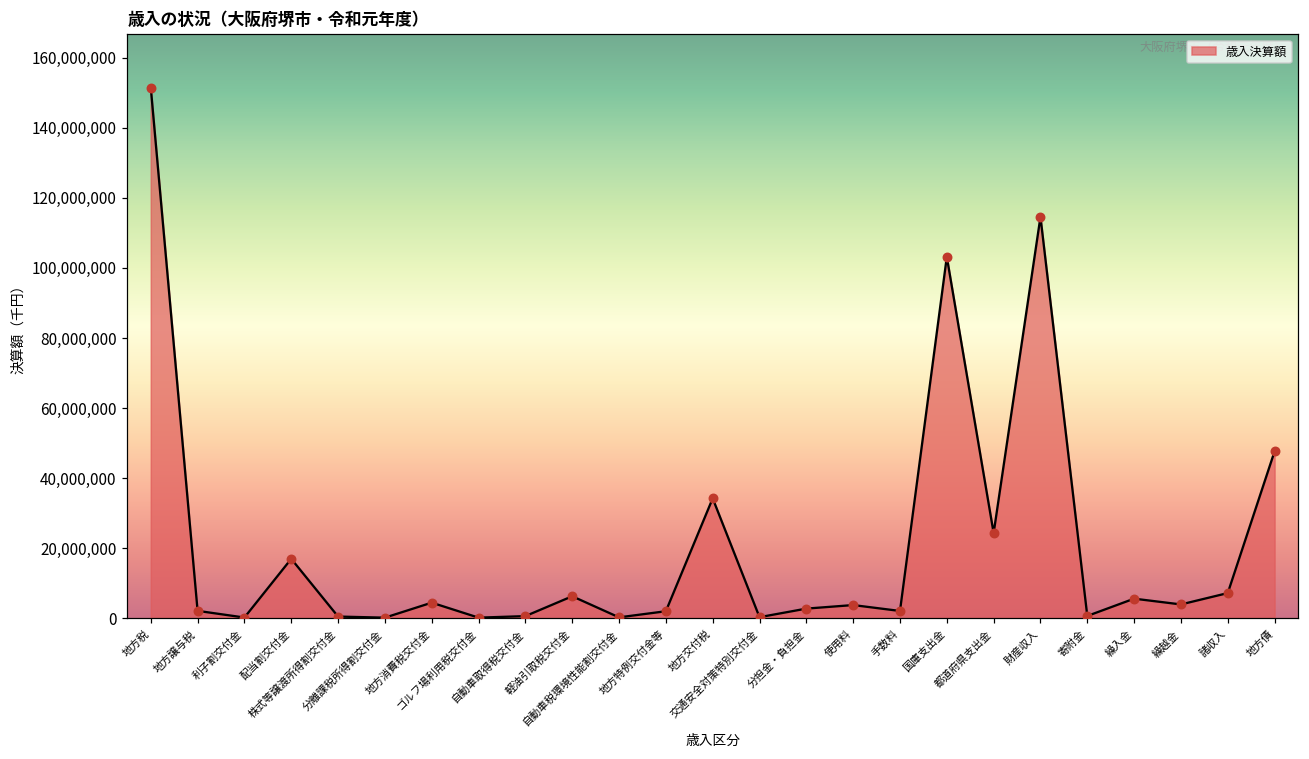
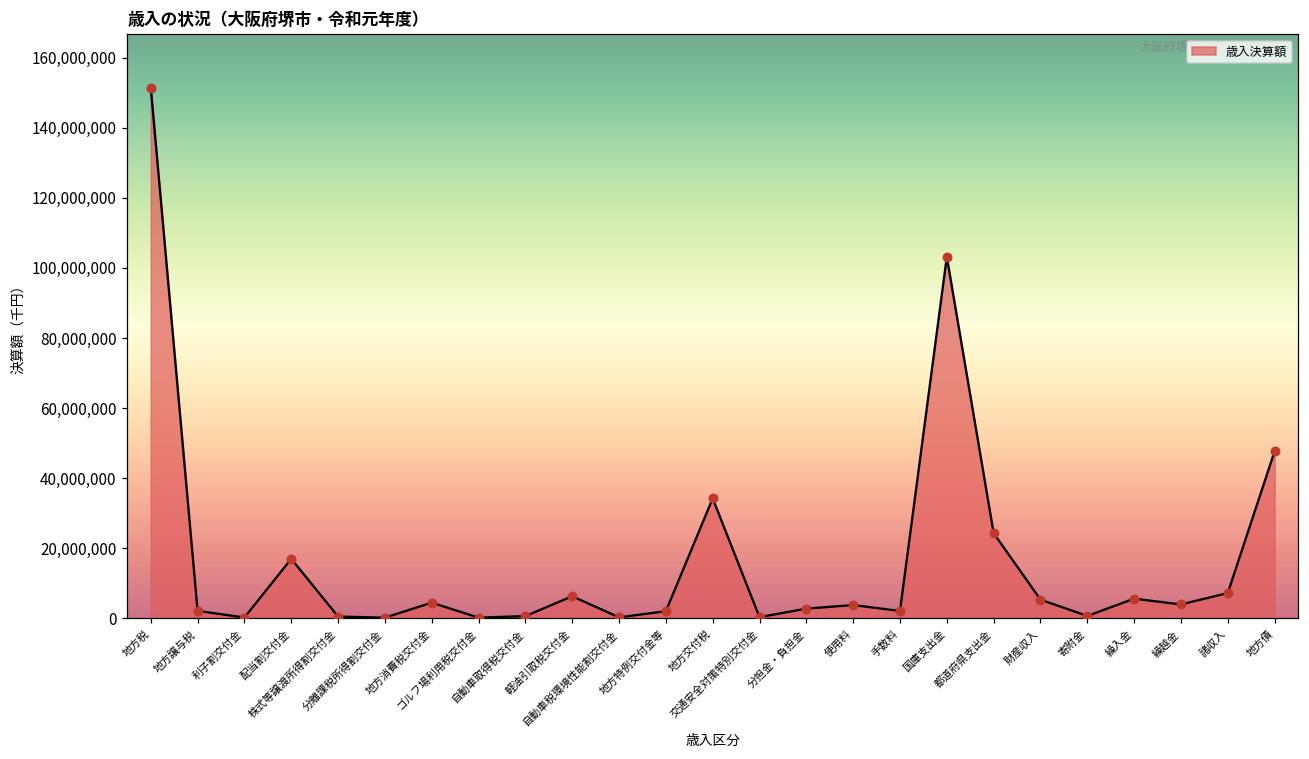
財産収入: 115,000,000 -> 5,000,000
